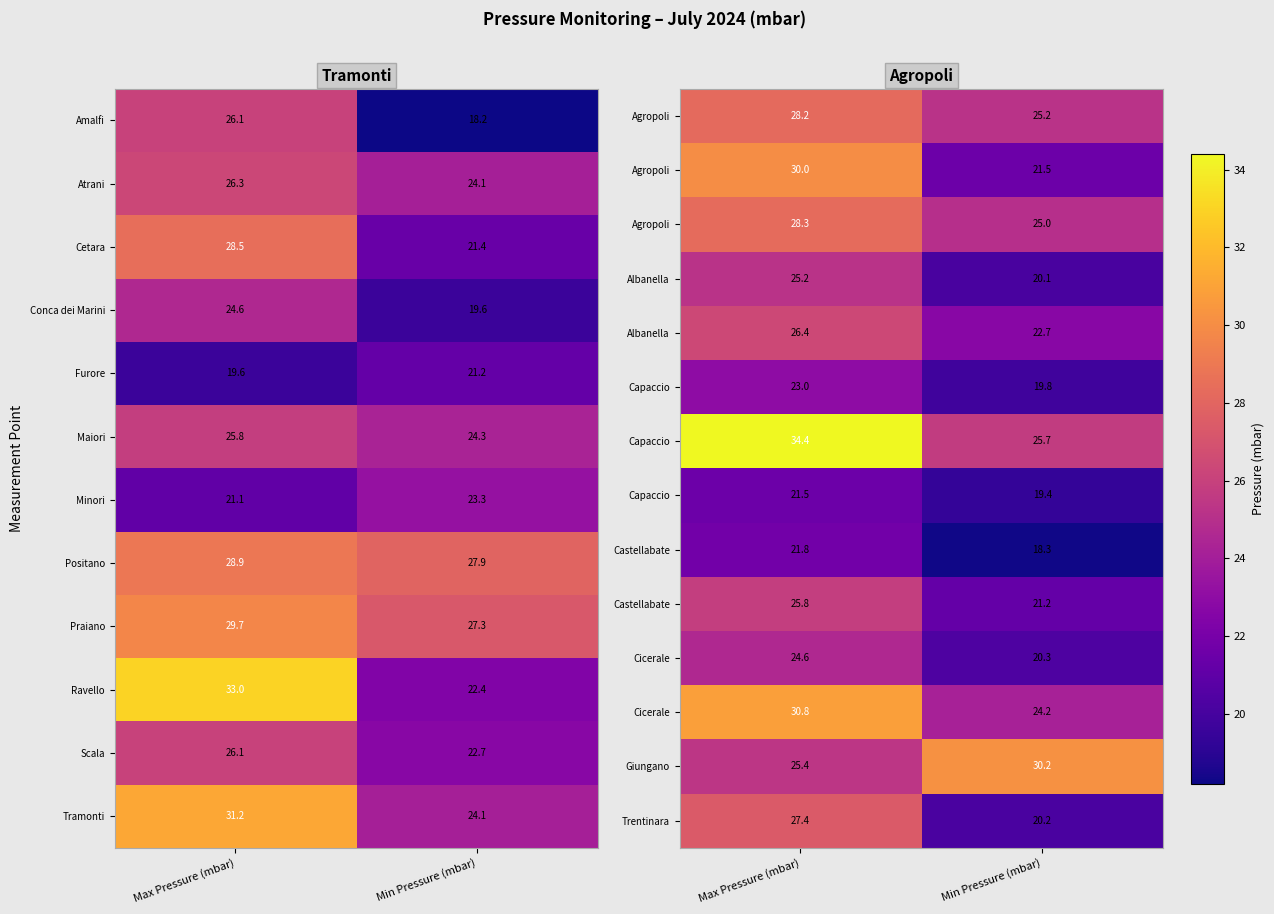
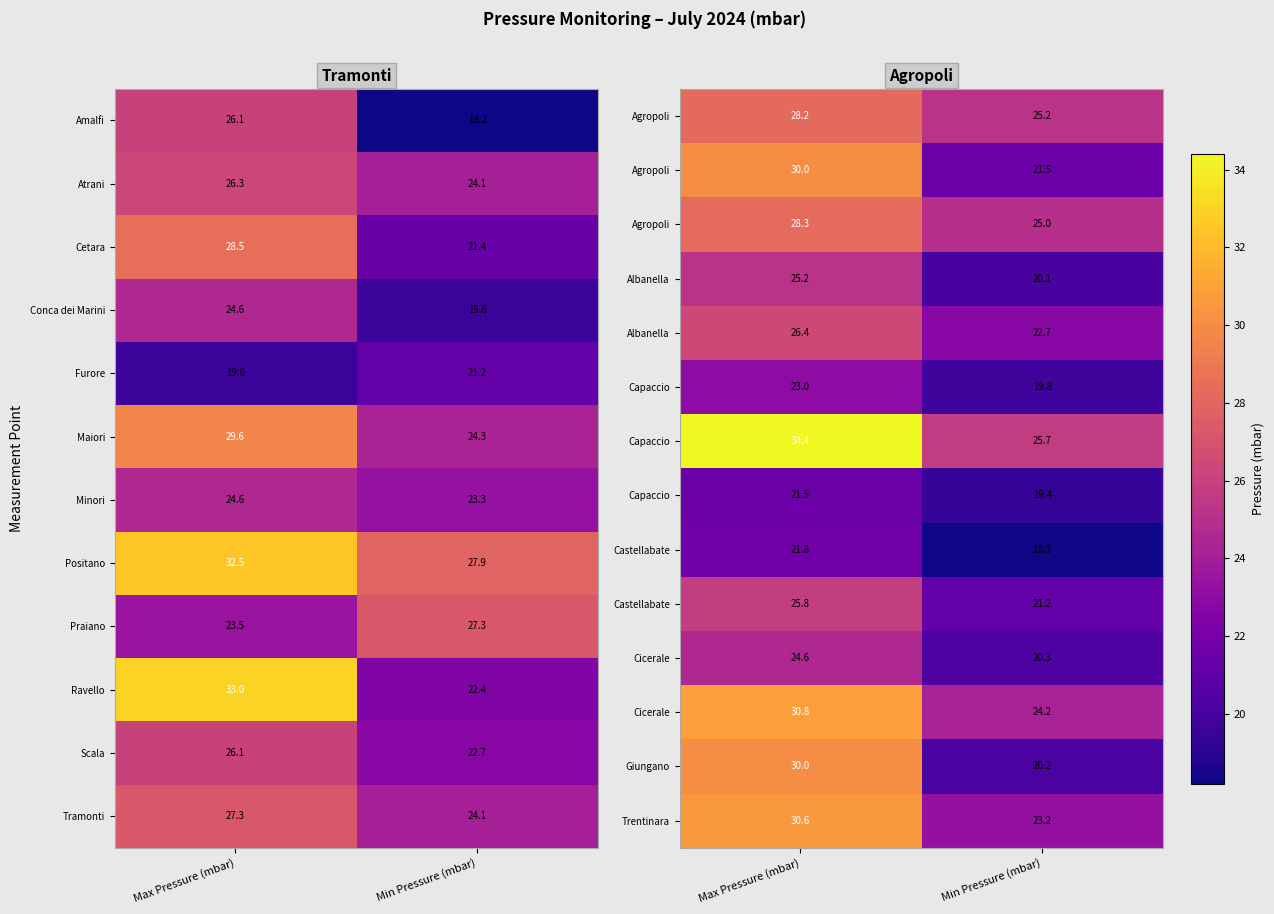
Tramonti, Maiori, Max Pressure (mbar): 25.8 -> 29.6
Tramonti, Minori, Max Pressure (mbar): 21.1 -> 24.6
Tramonti, Positano, Max Pressure (mbar): 28.9 -> 32.5
Tramonti, Praiano, Max Pressure (mbar): 29.7 -> 23.5
Tramonti, Tramonti, Max Pressure (mbar): 31.2 -> 27.3
Agropoli, Giungano, Max Pressure (mbar): 25.4 -> 30.0
Agropoli, Giungano, Min Pressure (mbar): 30.2 -> 20.2
Agropoli, Trentinara, Max Pressure (mbar): 27.4 -> 30.6
Agropoli, Trentinara, Min Pressure (mbar): 20.2 -> 23.2
